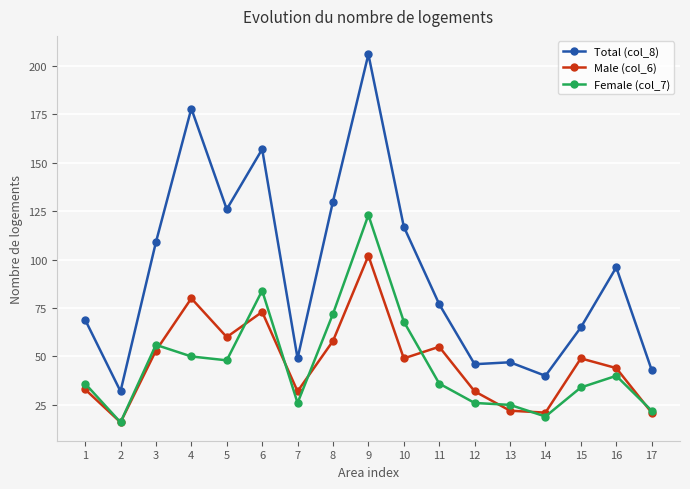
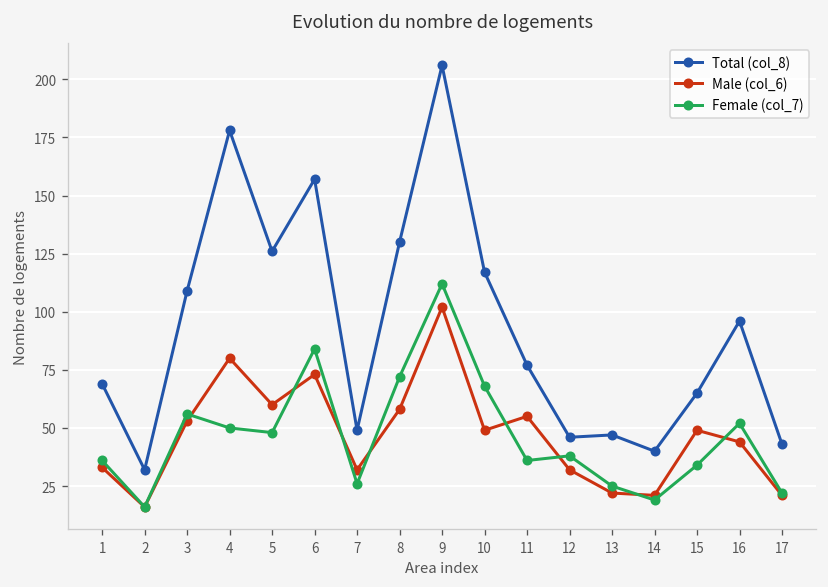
Female (col_7), 9: 123 -> 112
Female (col_7), 12: 26 -> 38
Female (col_7), 16: 40 -> 52
